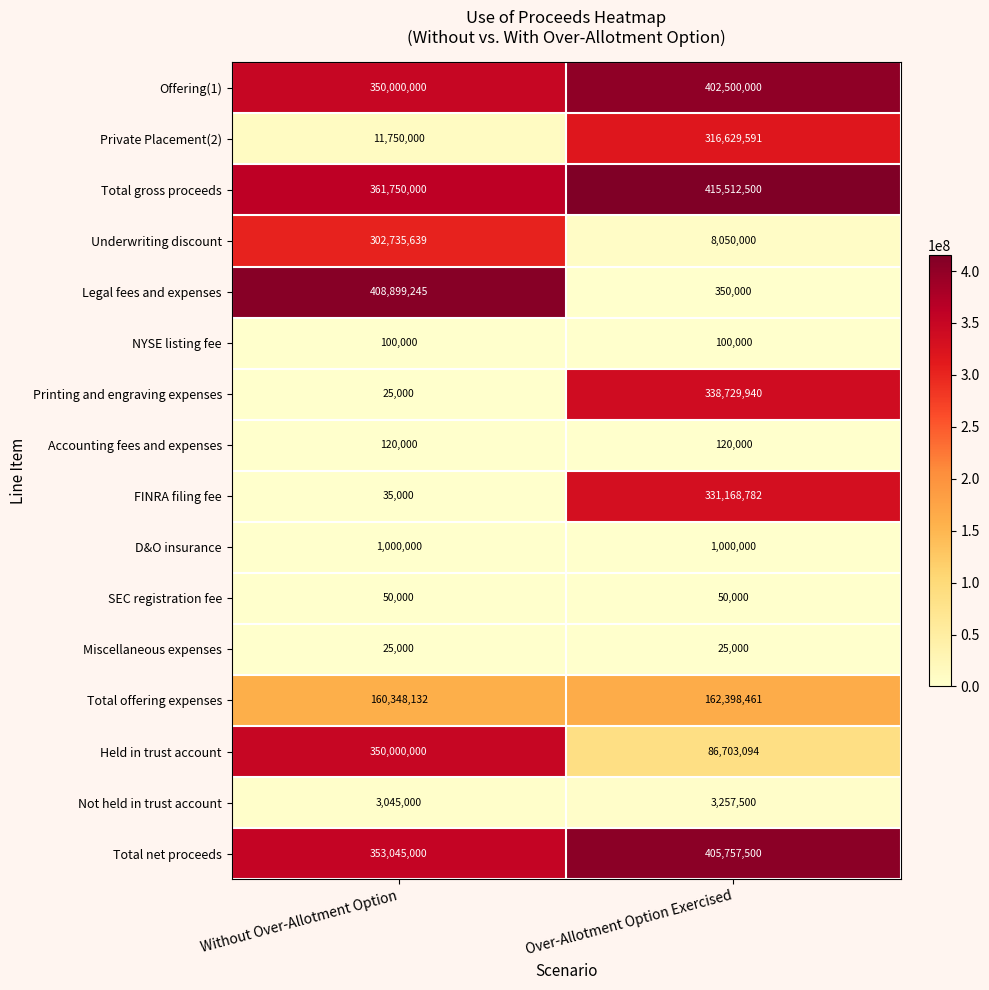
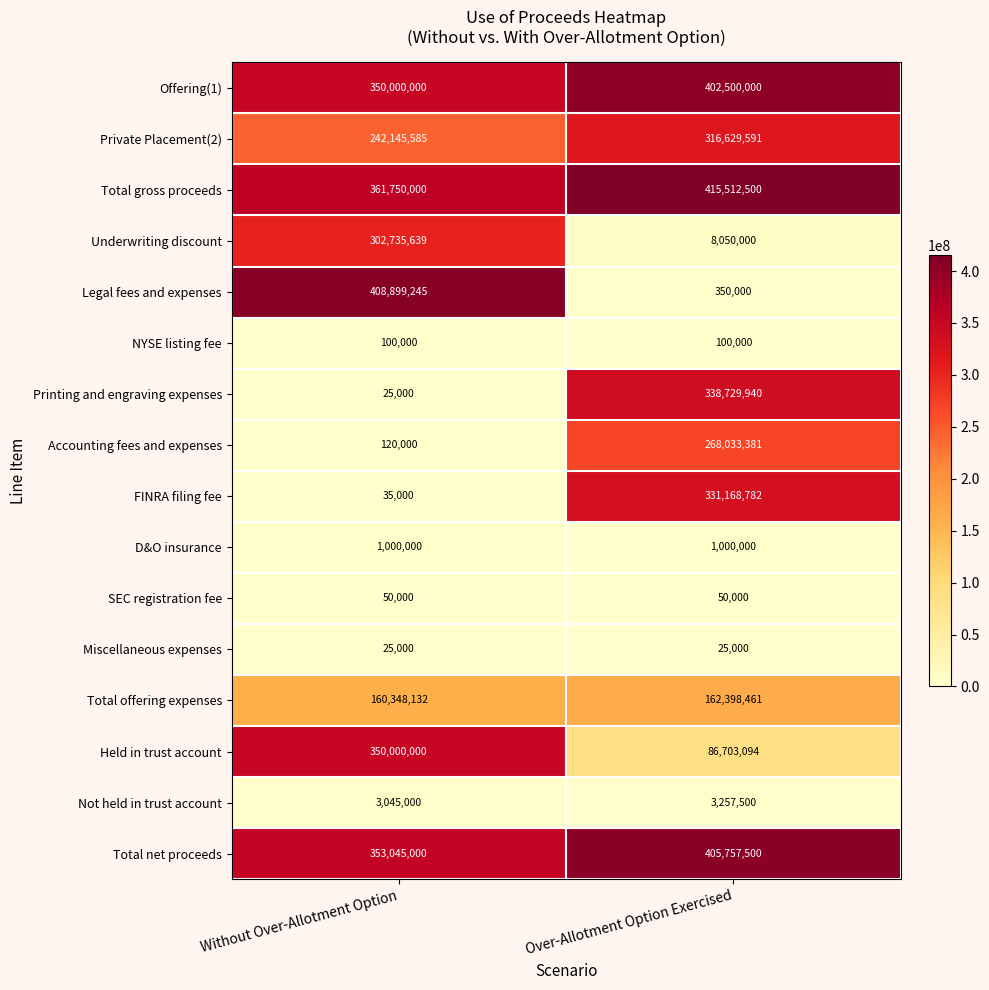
Private Placement(2), Without Over-Allotment Option: 11,750,000 -> 242,145,585
Accounting fees and expenses, Over-Allotment Option Exercised: 120,000 -> 268,033,381
